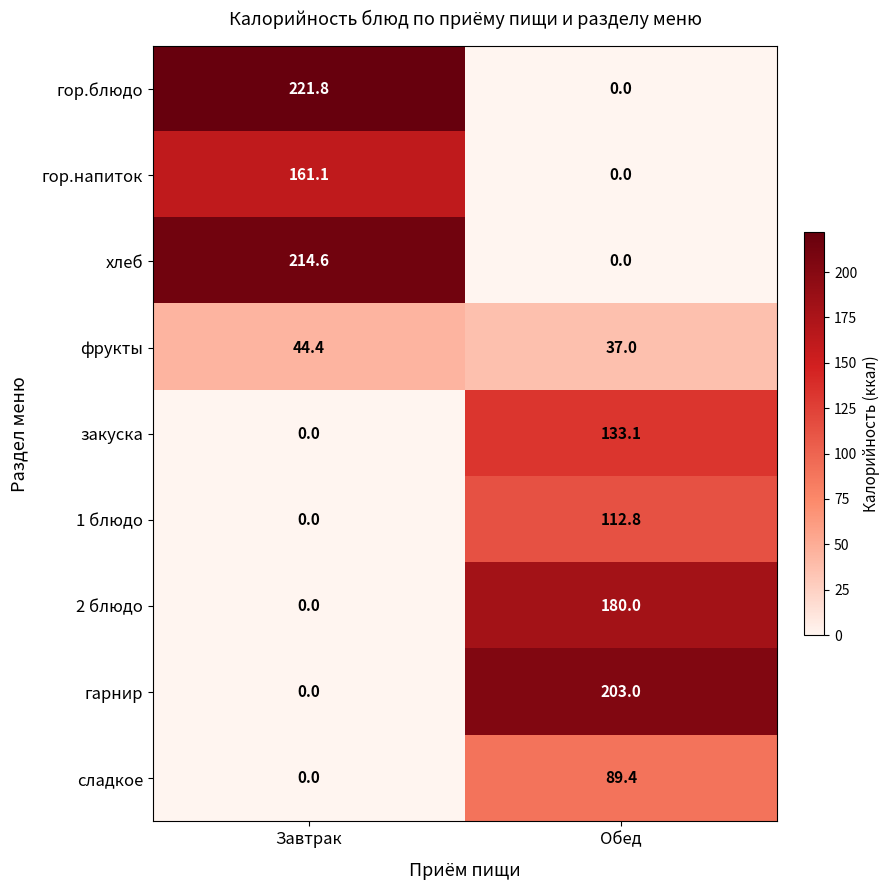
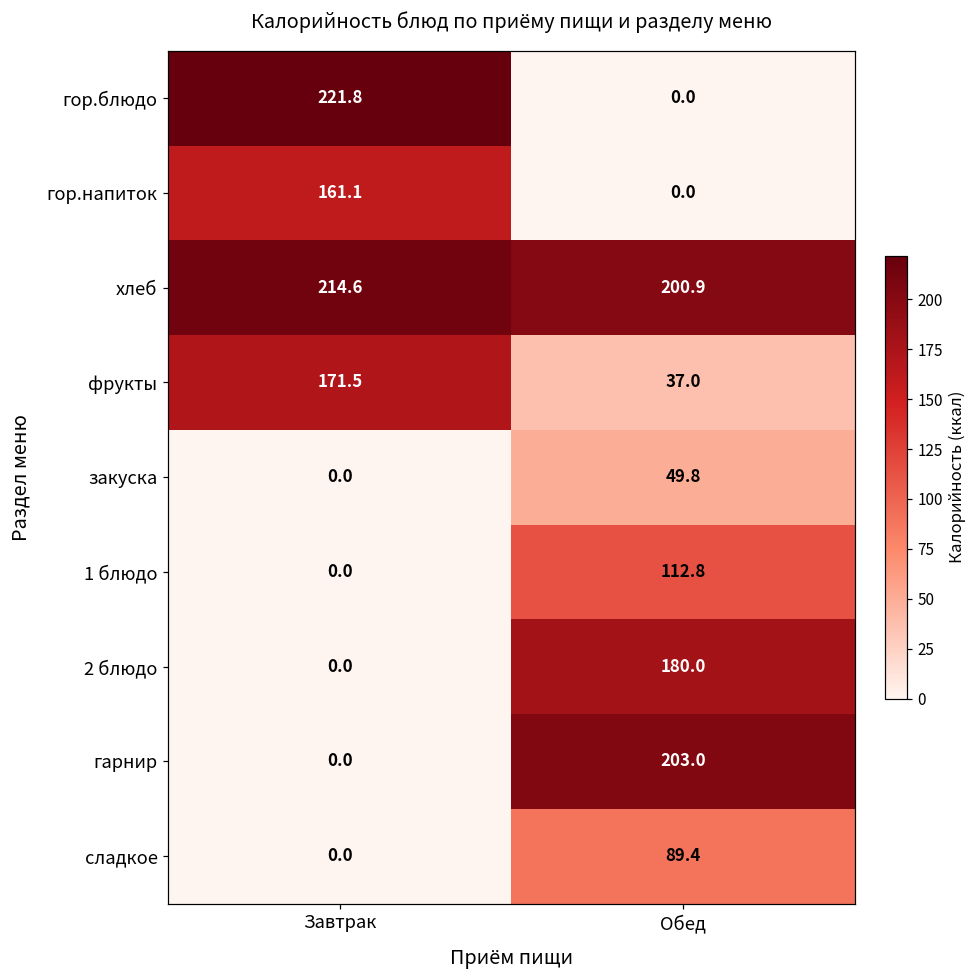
хлеб, Обед: 0.0 -> 200.9
фрукты, Завтрак: 44.4 -> 171.5
закуска, Обед: 133.1 -> 49.8
